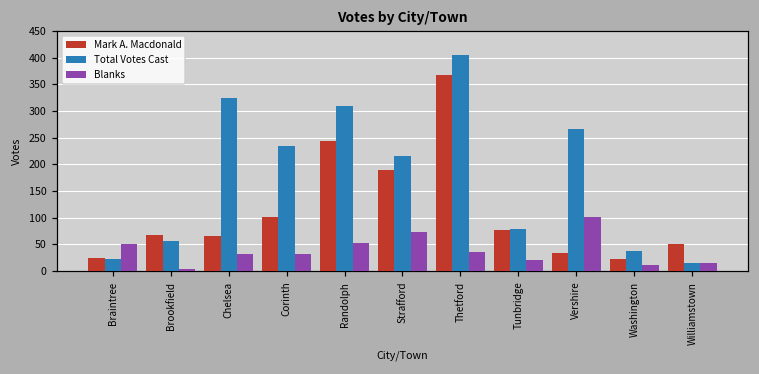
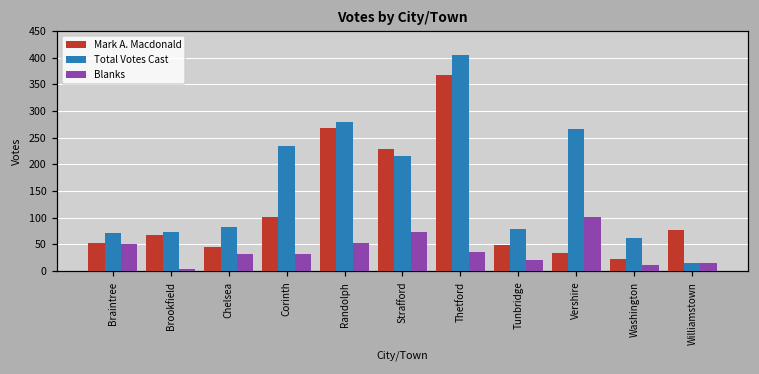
Mark A. Macdonald, Braintree: 30 -> 50
Total Votes Cast, Braintree: 20 -> 70
Total Votes Cast, Brookfield: 60 -> 70
Mark A. Macdonald, Chelsea: 70 -> 50
Total Votes Cast, Chelsea: 320 -> 80
Mark A. Macdonald, Randolph: 240 -> 270
Total Votes Cast, Randolph: 310 -> 280
Mark A. Macdonald, Strafford: 190 -> 230
Mark A. Macdonald, Tunbridge: 80 -> 50
Total Votes Cast, Washington: 40 -> 60
Mark A. Macdonald, Williamstown: 50 -> 80
